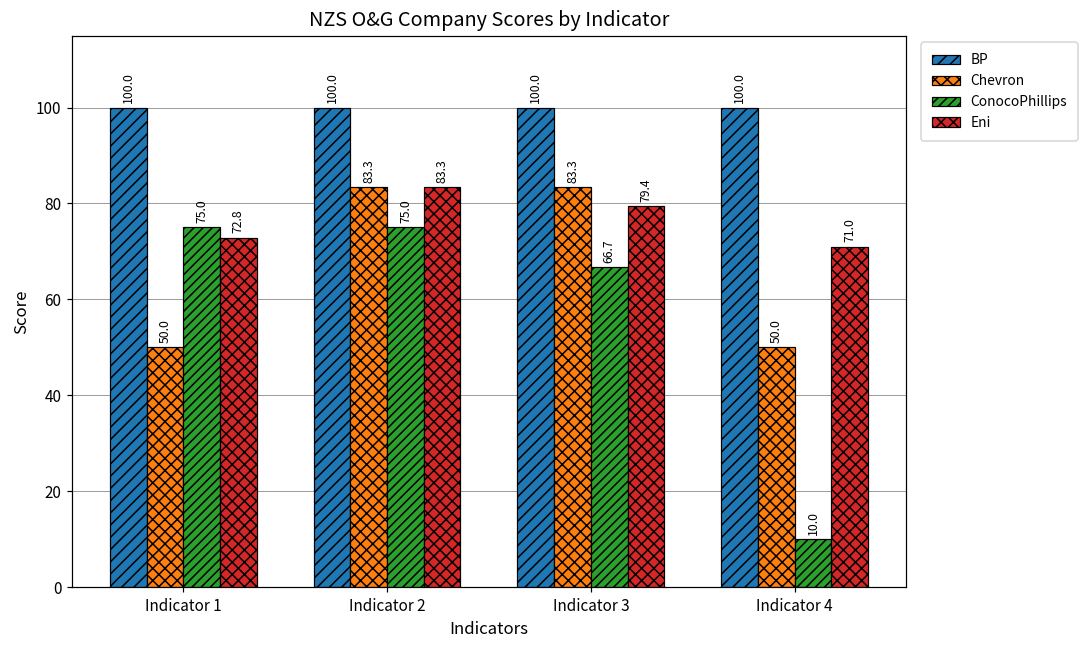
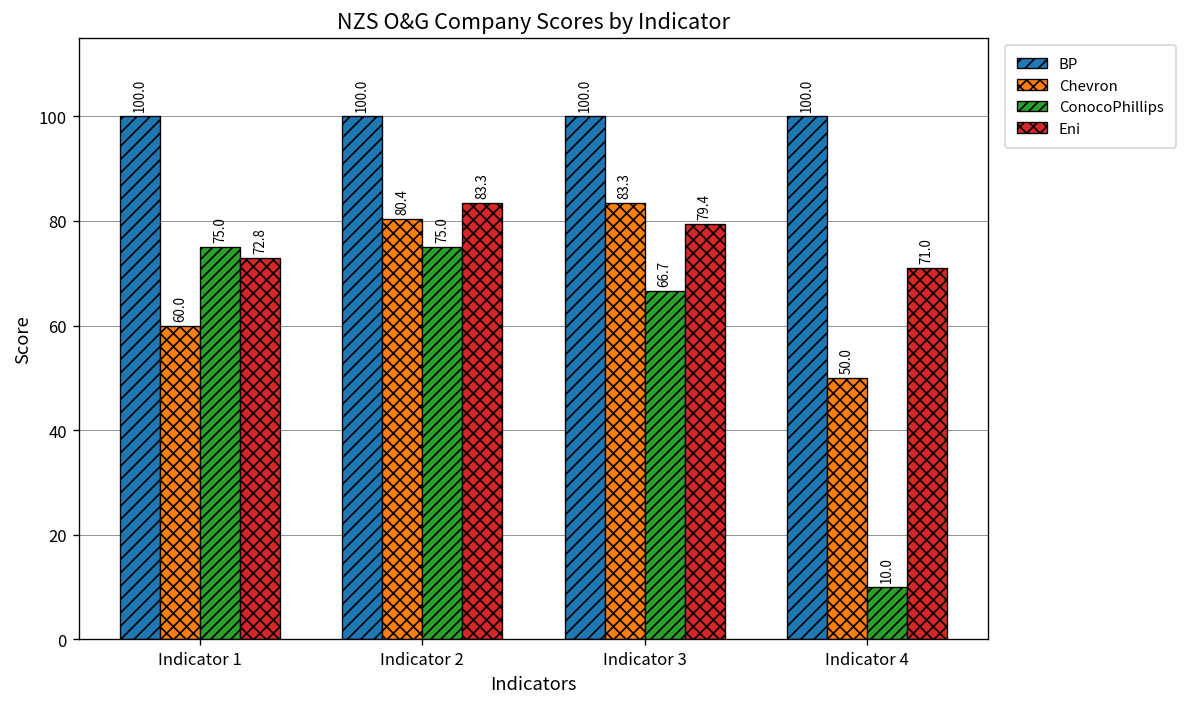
Chevron, Indicator 1: 50.0 -> 60.0
Chevron, Indicator 2: 83.3 -> 80.4
